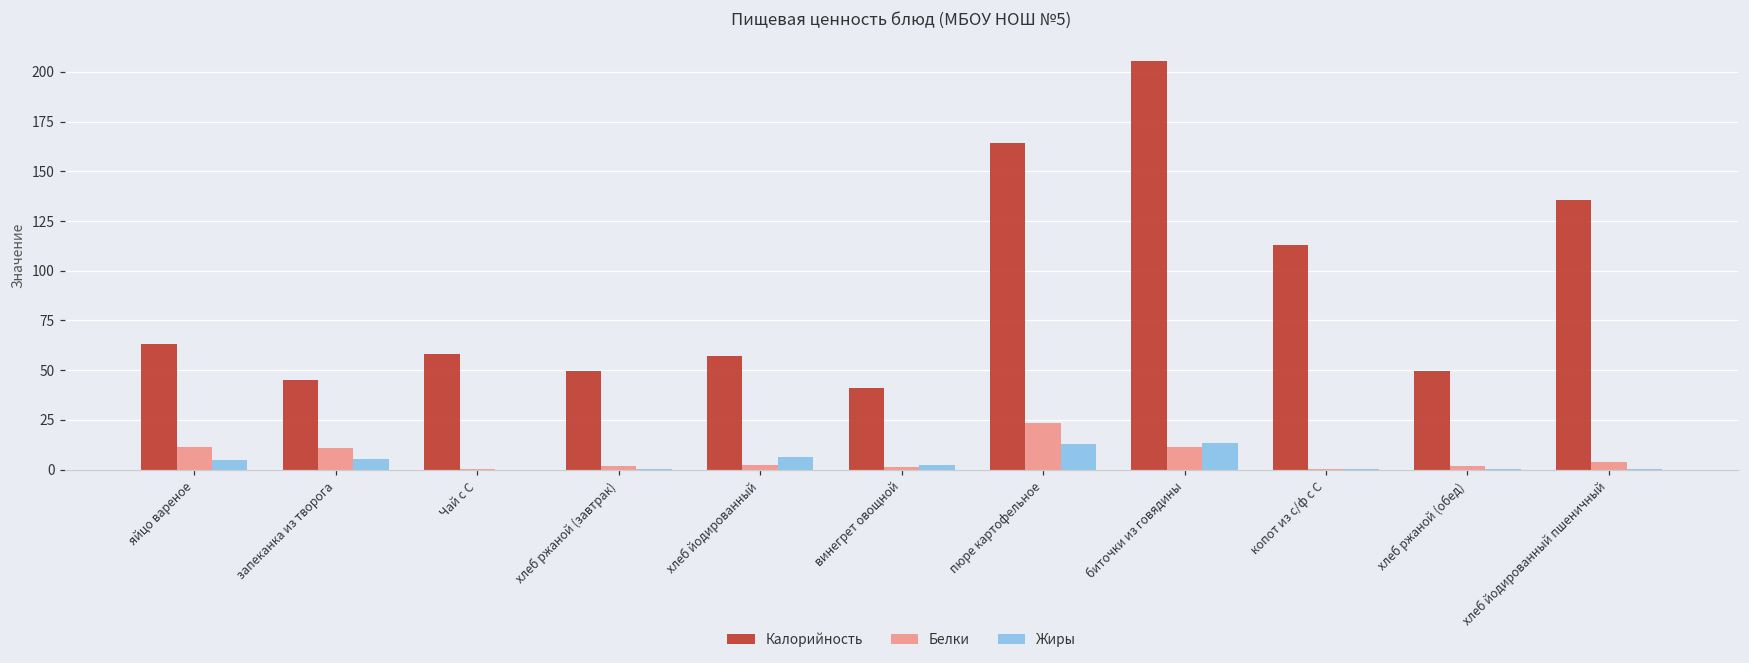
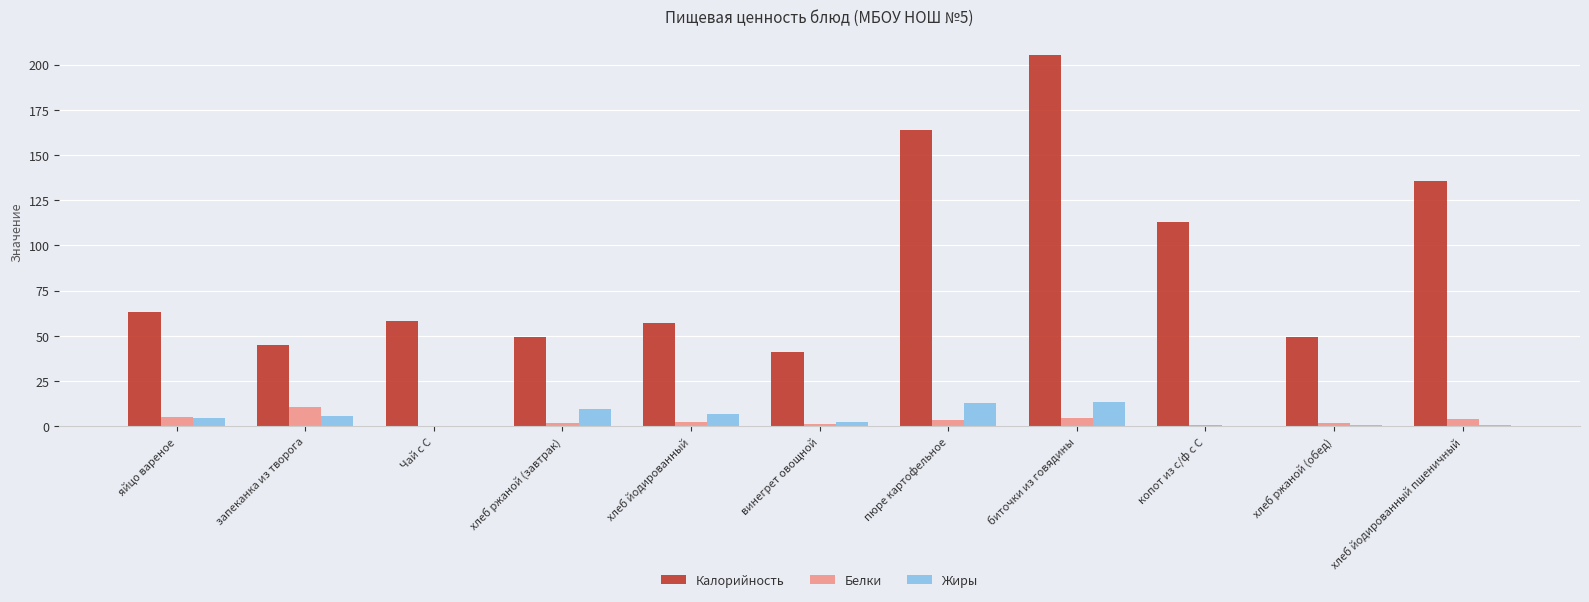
Белки, яйцо вареное: 11 -> 5
Жиры, хлеб ржаной (завтрак): 0 -> 9
Белки, пюре картофельное: 24 -> 3
Белки, биточки из говядины: 12 -> 4
